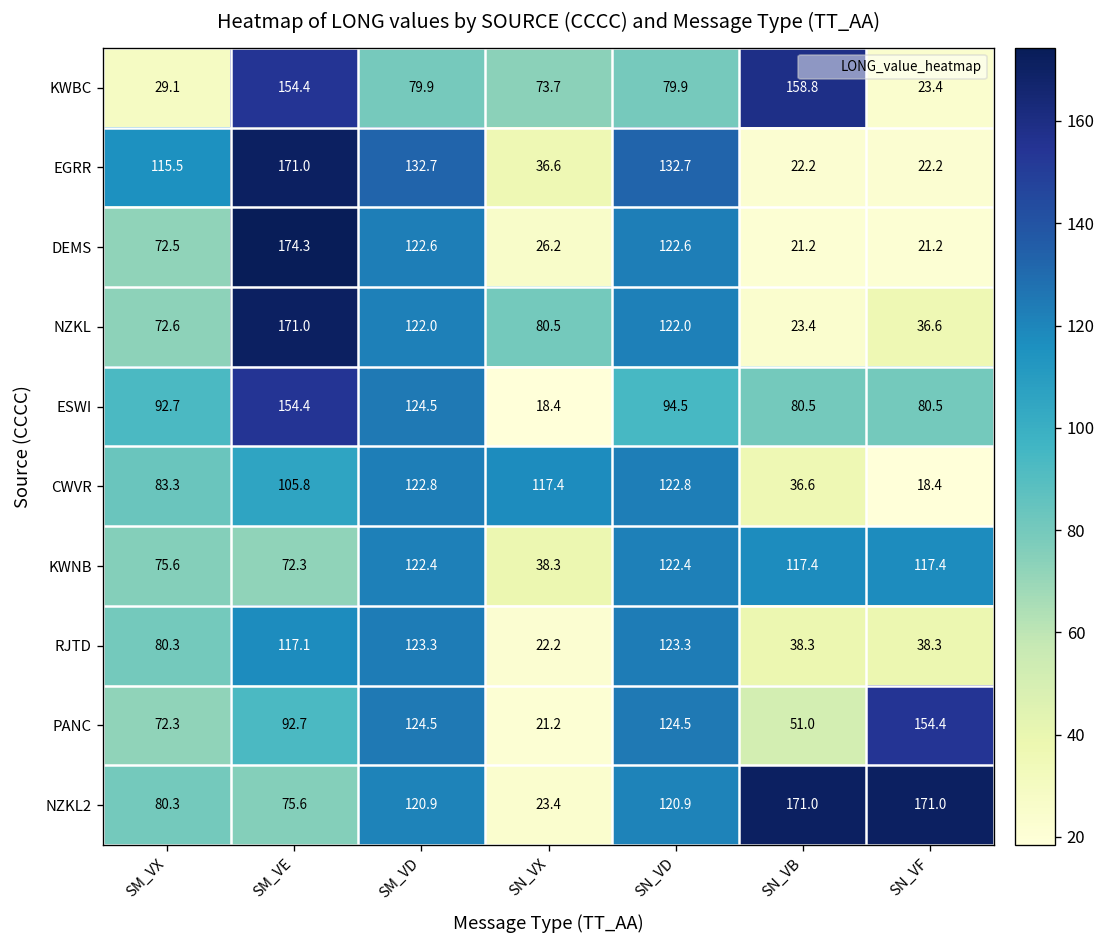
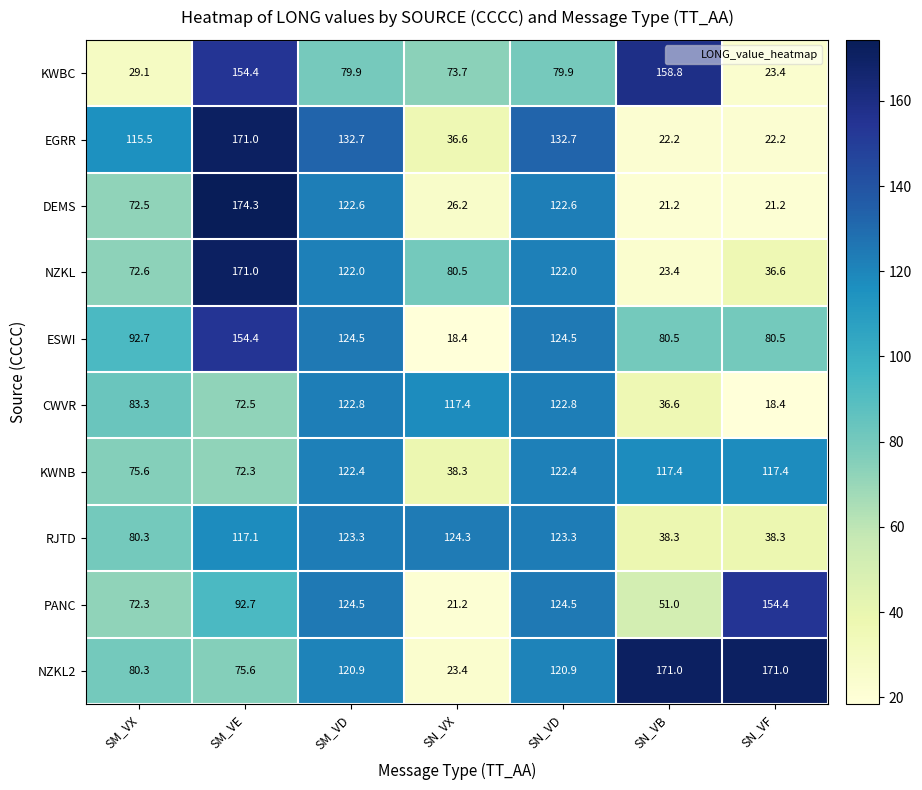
ESWI, SN_VD: 94.5 -> 124.5
CWVR, SM_VE: 105.8 -> 72.5
RJTD, SN_VX: 22.2 -> 124.3
